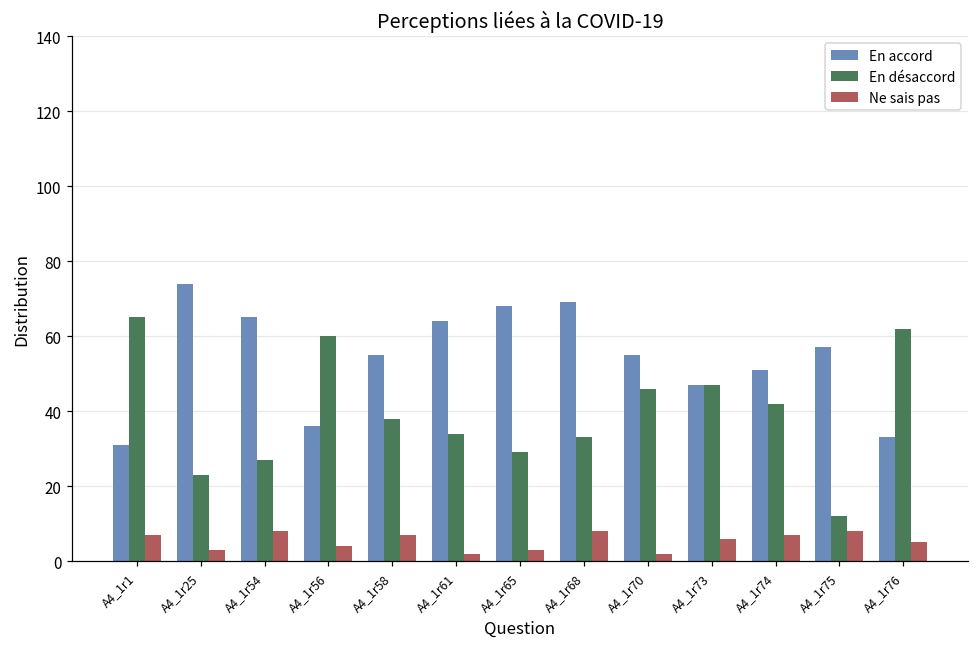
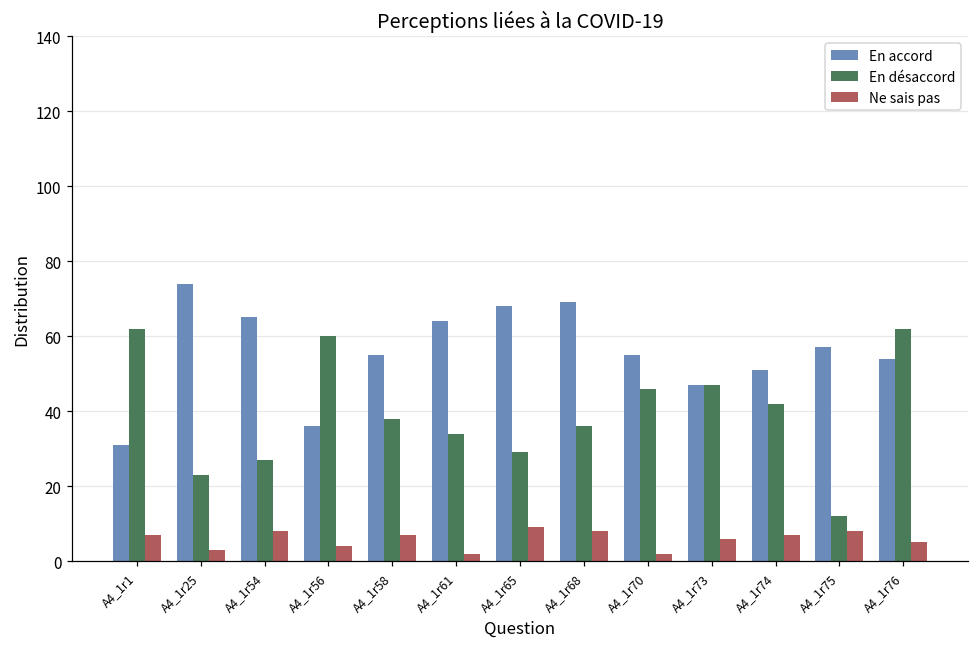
En désaccord, A4_1r1: 65 -> 62
Ne sais pas, A4_1r65: 3 -> 9
En désaccord, A4_1r68: 33 -> 36
En accord, A4_1r76: 33 -> 54
